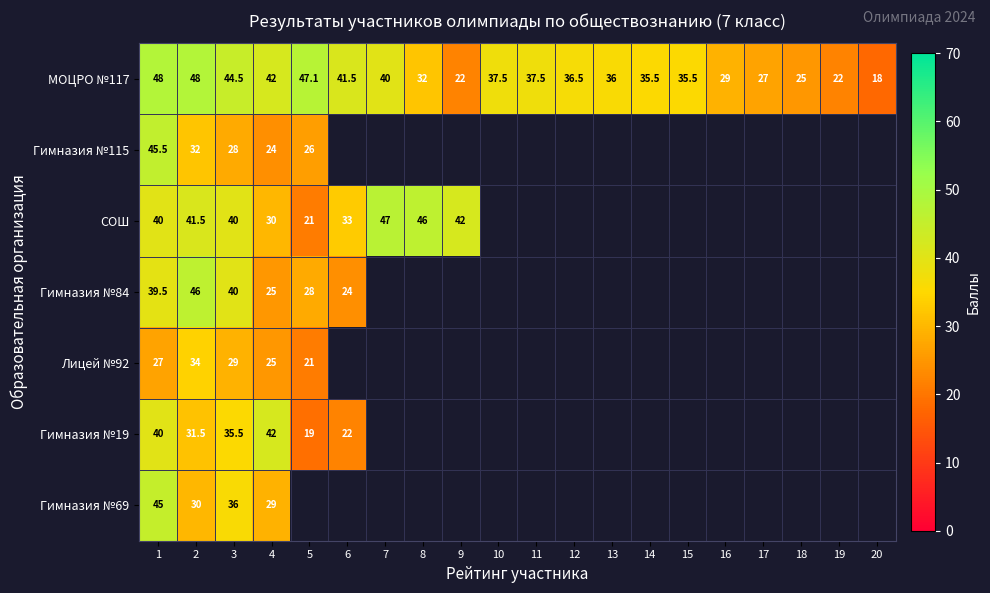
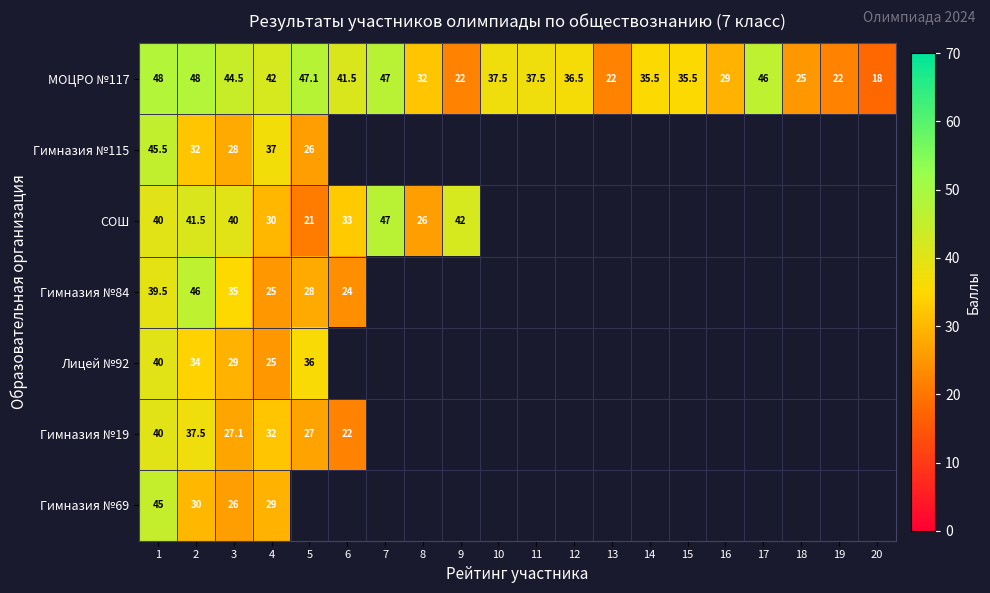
МОЦРО №117, 7: 40 -> 47
МОЦРО №117, 13: 36 -> 22
МОЦРО №117, 17: 27 -> 46
Гимназия №115, 4: 24 -> 37
СОШ, 8: 46 -> 26
Гимназия №84, 3: 40 -> 35
Лицей №92, 1: 27 -> 40
Лицей №92, 5: 21 -> 36
Гимназия №19, 2: 31.5 -> 37.5
Гимназия №19, 3: 35.5 -> 27.1
Гимназия №19, 4: 42 -> 32
Гимназия №19, 5: 19 -> 27
Гимназия №69, 3: 36 -> 26
